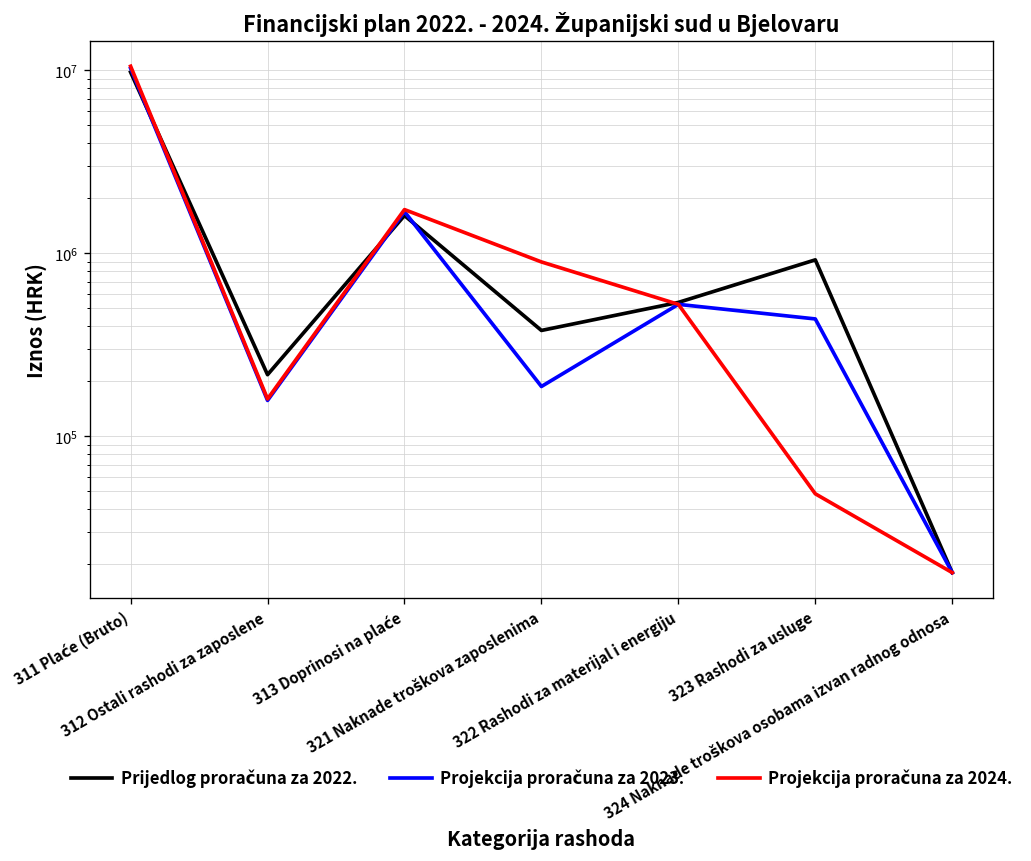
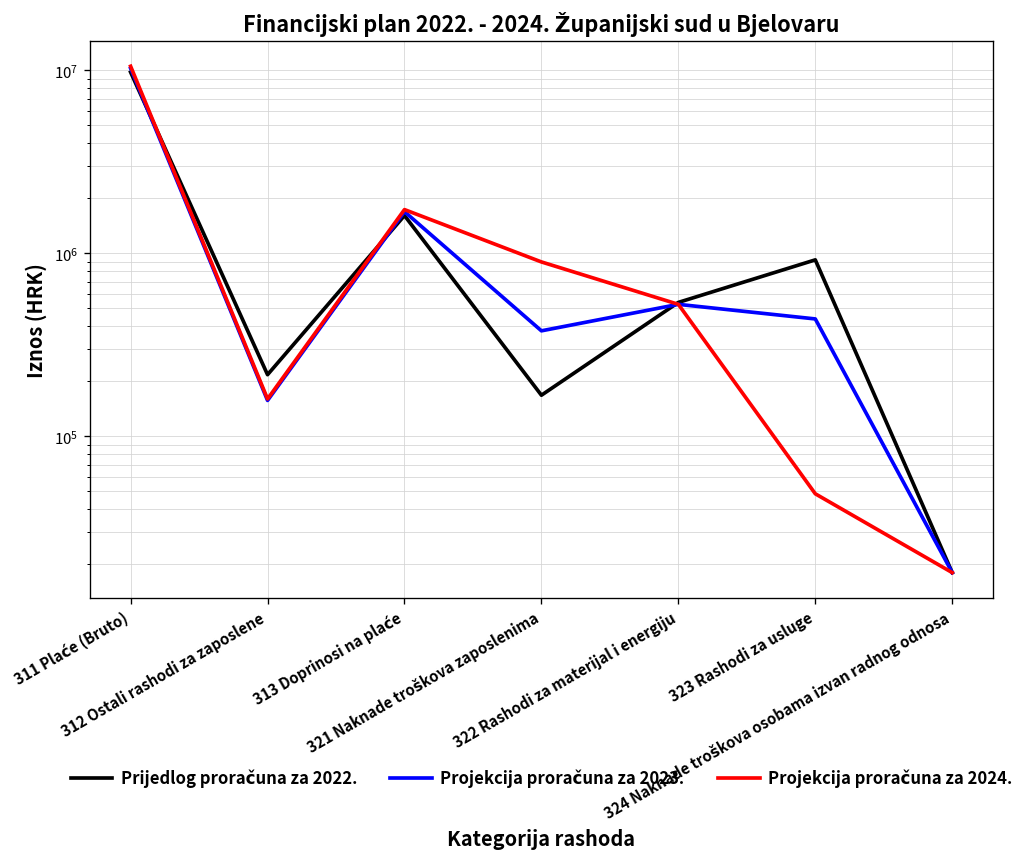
Prijedlog proračuna za 2022., 321 Naknade troškova zaposlenima: 380000 -> 170000
Projekcija proračuna za 2023., 321 Naknade troškova zaposlenima: 190000 -> 380000
